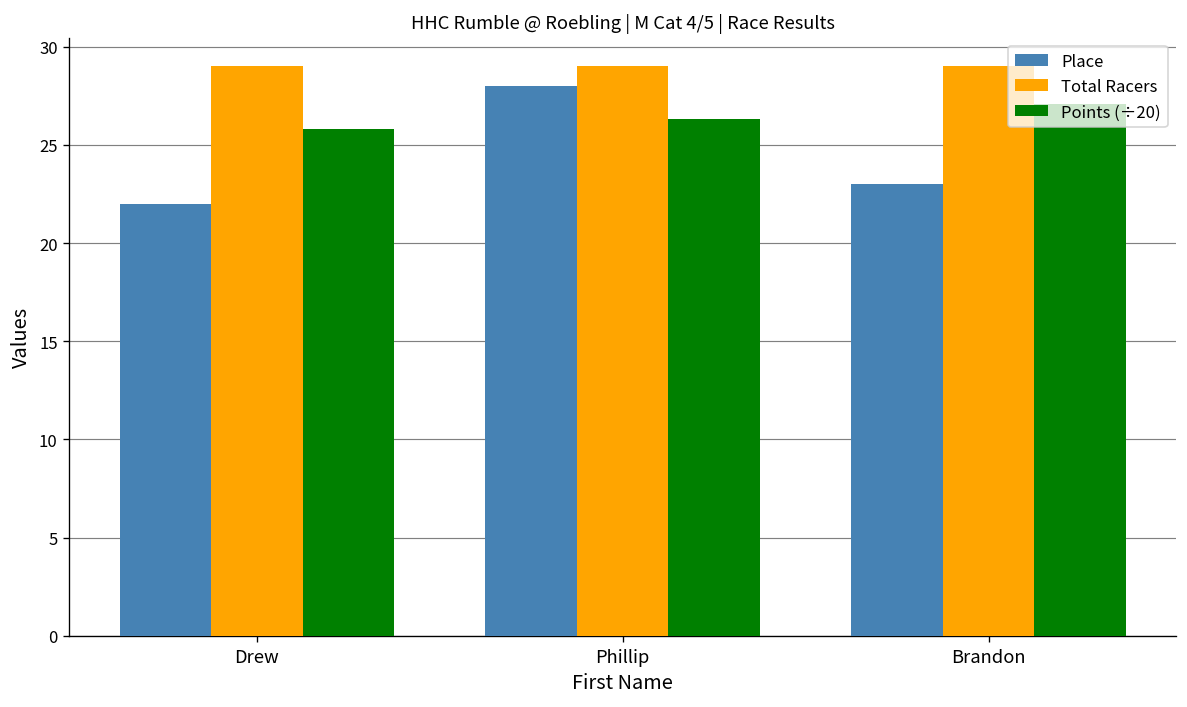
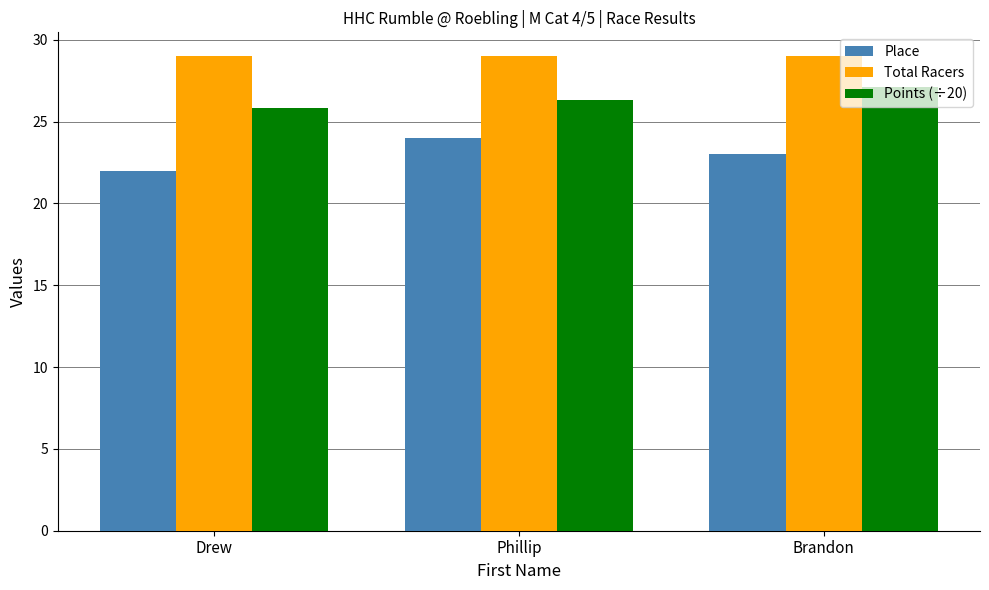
Place, Phillip: 28 -> 24
